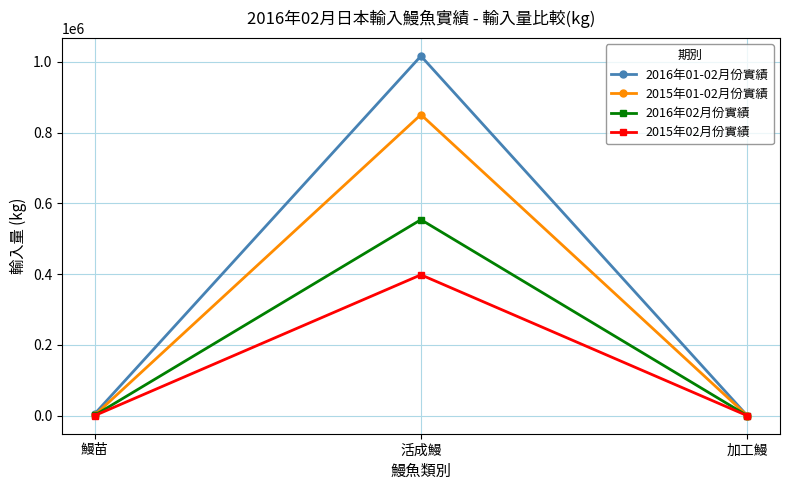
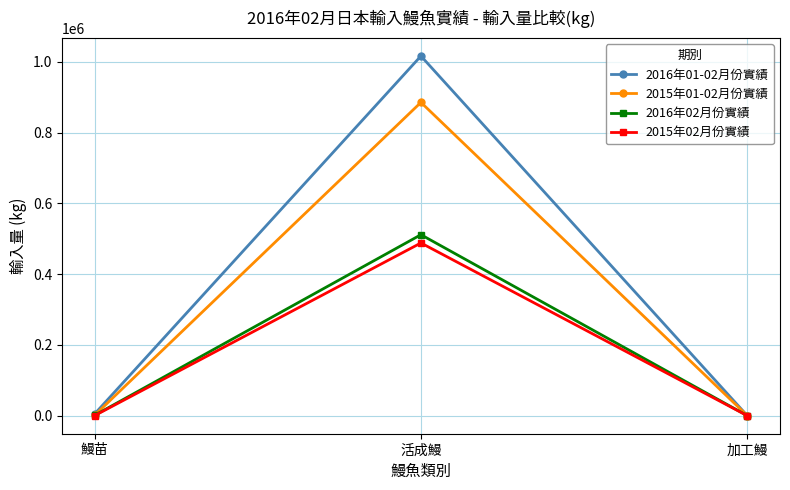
2015年01-02月份實績, 活成鰻: 850000 -> 890000
2016年02月份實績, 活成鰻: 550000 -> 510000
2015年02月份實績, 活成鰻: 400000 -> 490000
